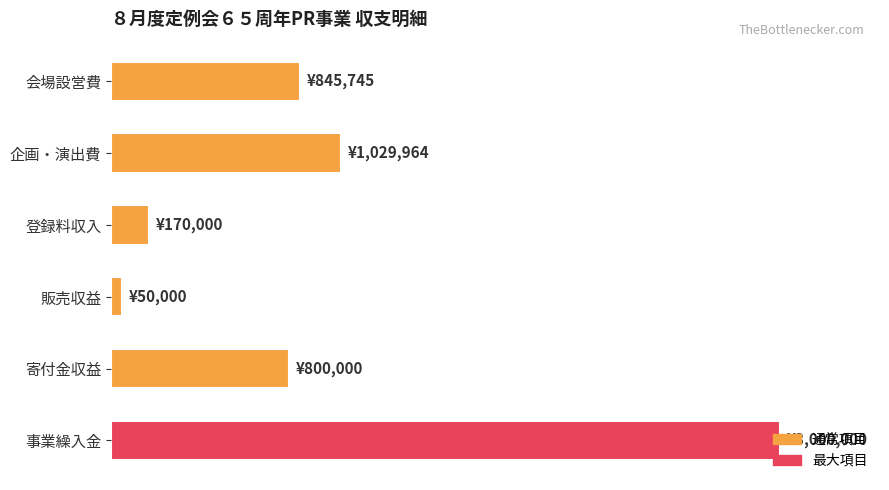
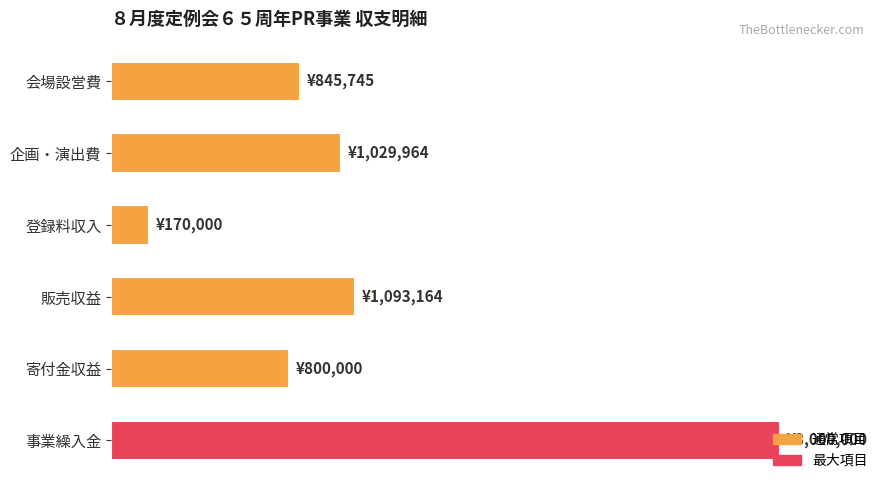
販売収益: ¥50,000 -> ¥1,093,164
